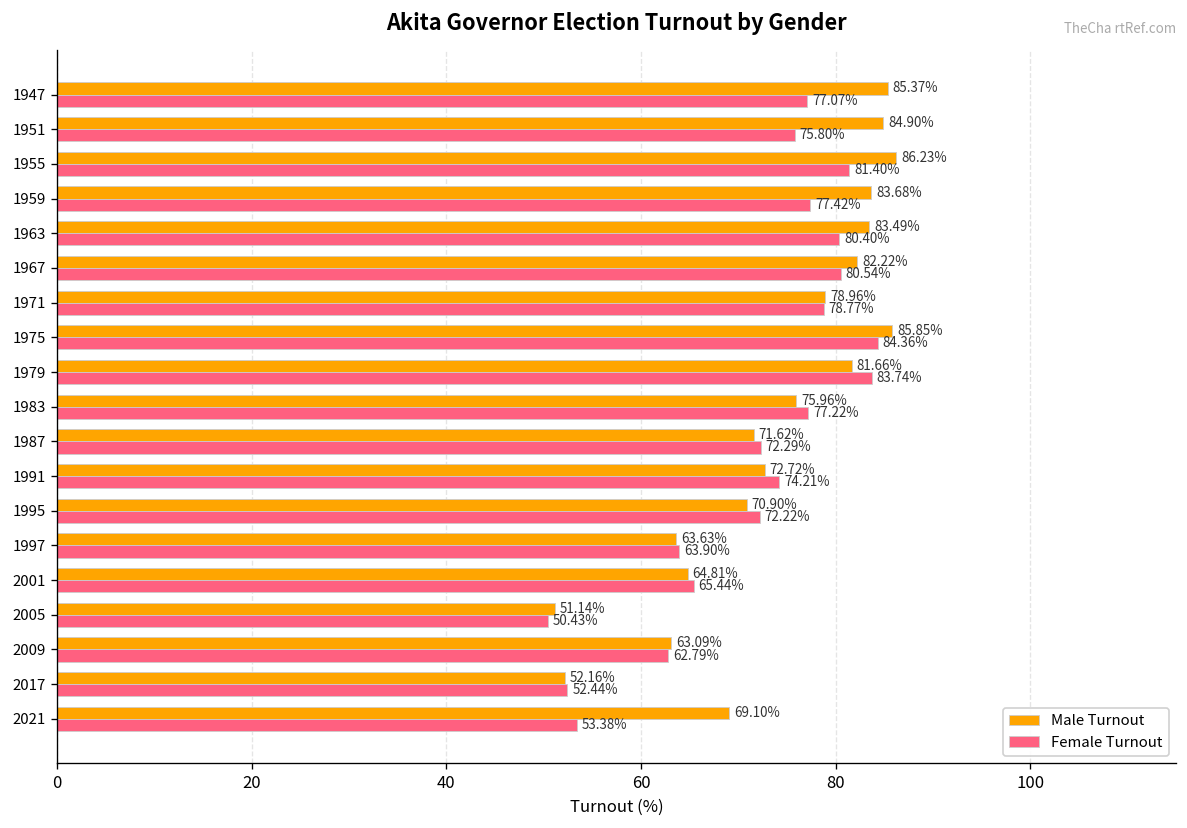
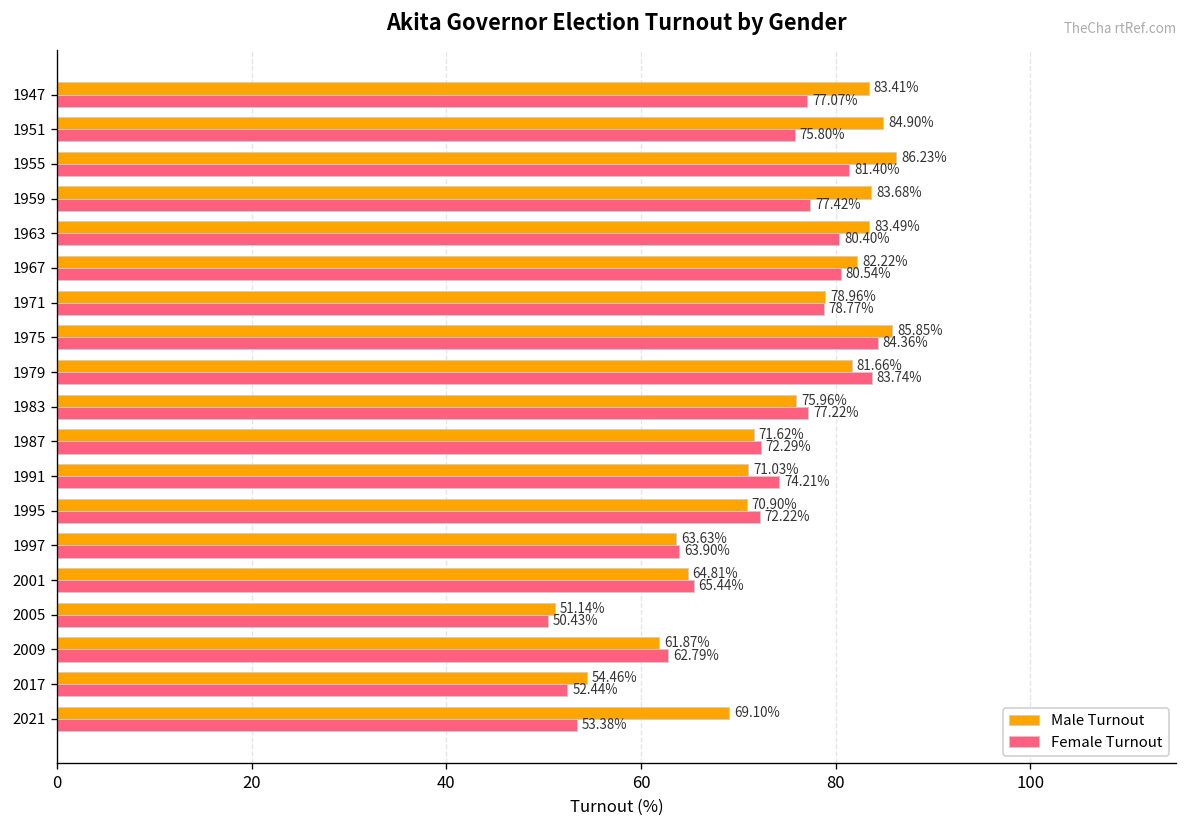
Male Turnout, 1947: 85.37% -> 83.41%
Male Turnout, 1991: 72.72% -> 71.03%
Male Turnout, 2009: 63.09% -> 61.87%
Male Turnout, 2017: 52.16% -> 54.46%
